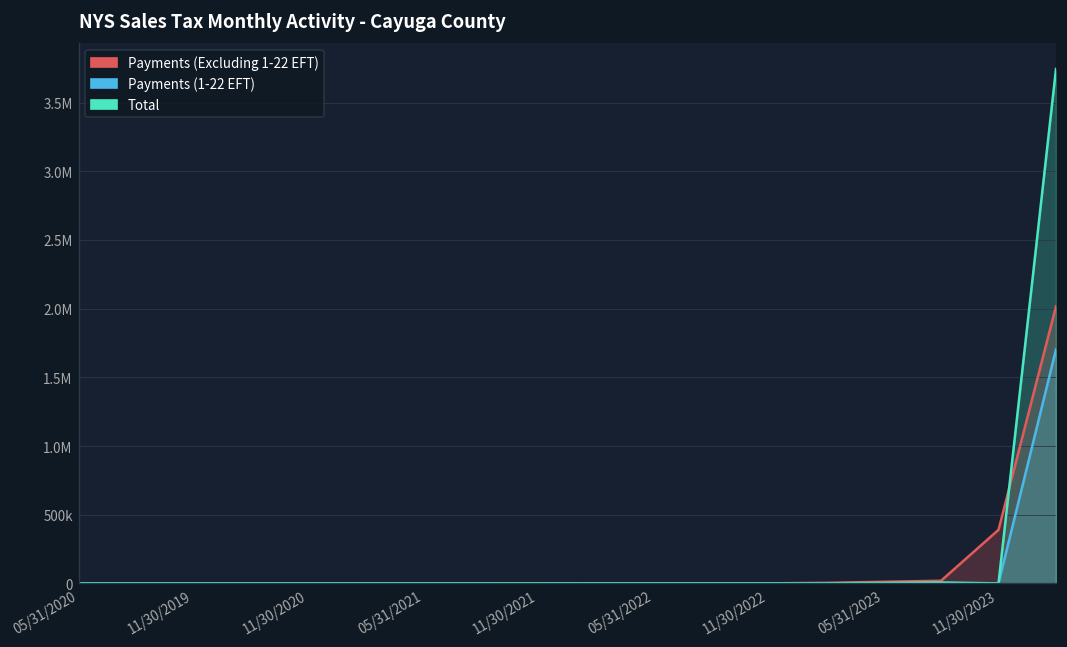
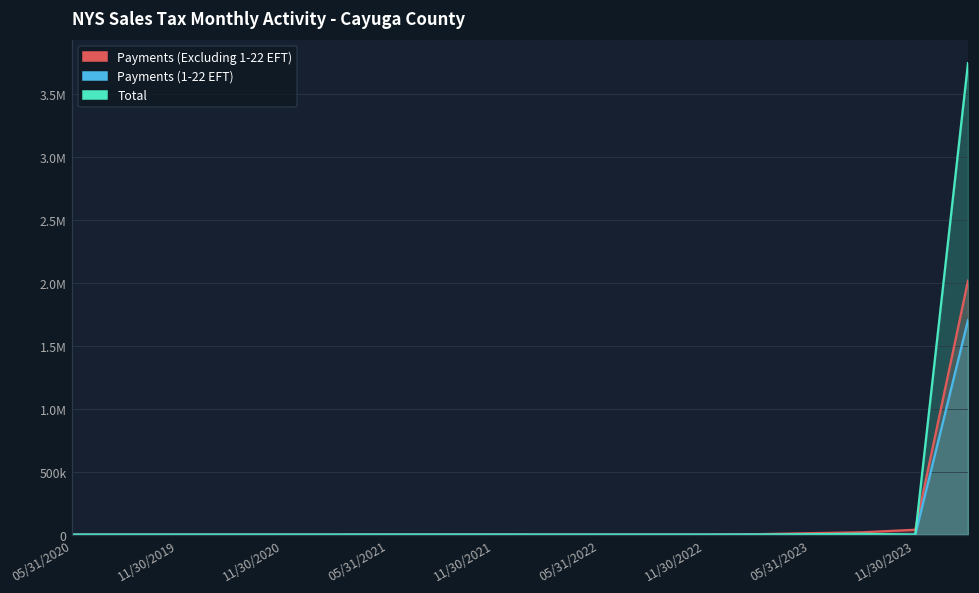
Payments (Excluding 1-22 EFT), 11/30/2023: 390000 -> 40000
